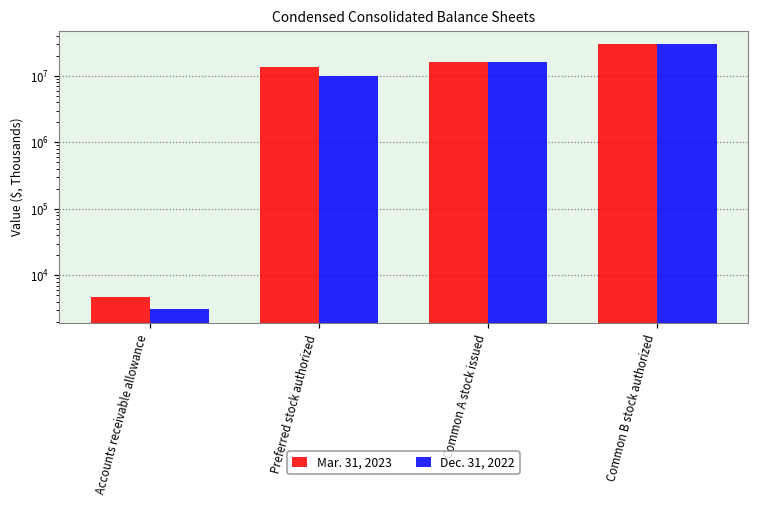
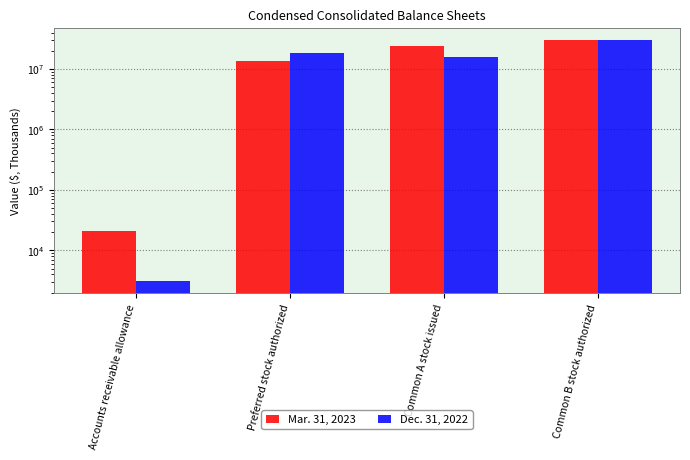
Mar. 31, 2023, Accounts receivable allowance: 5000 -> 21000
Dec. 31, 2022, Preferred stock authorized: 10000000 -> 19000000
Mar. 31, 2023, Common A stock issued: 16000000 -> 24000000
